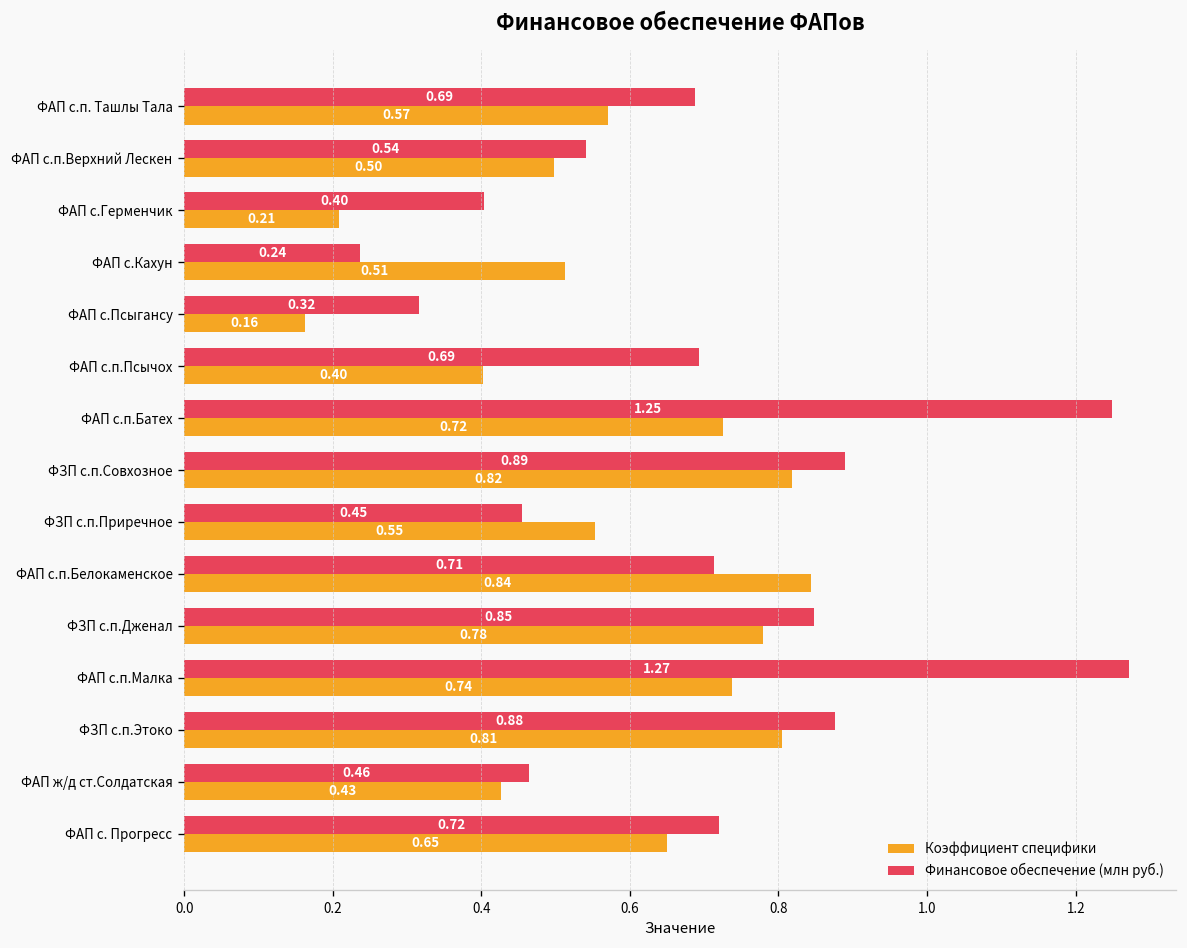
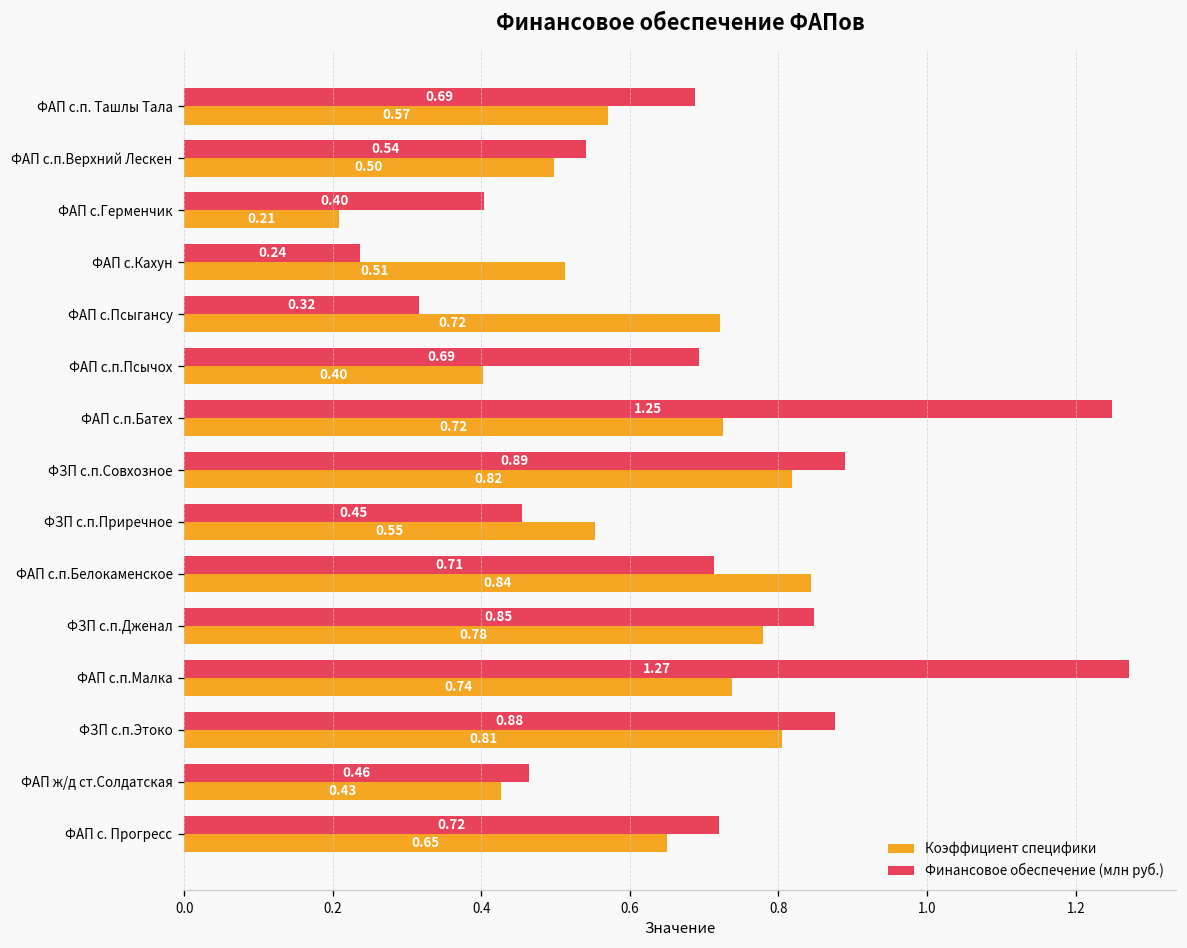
Коэффициент специфики, ФАП с.Псыгансу: 0.16 -> 0.72
